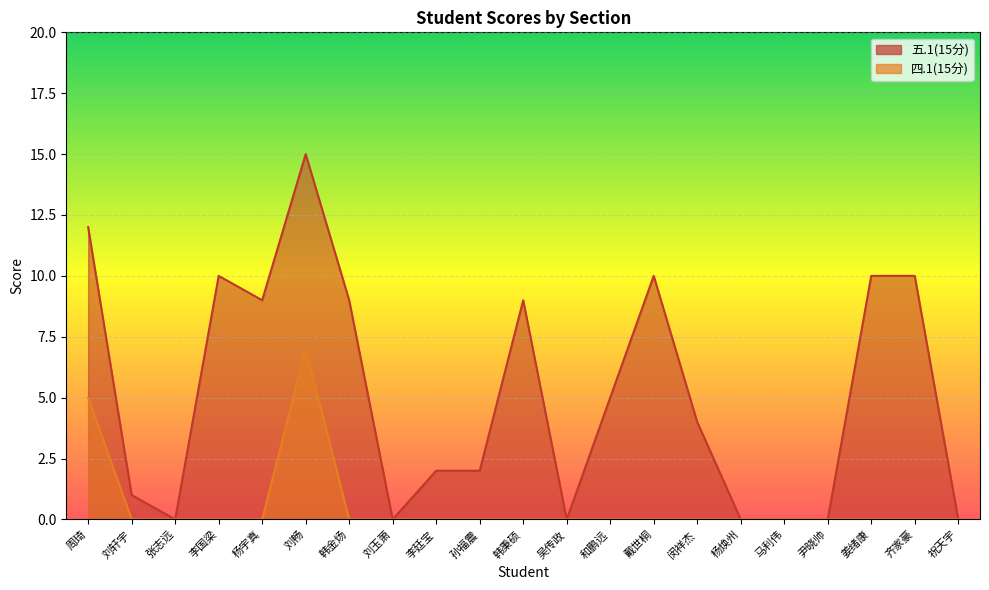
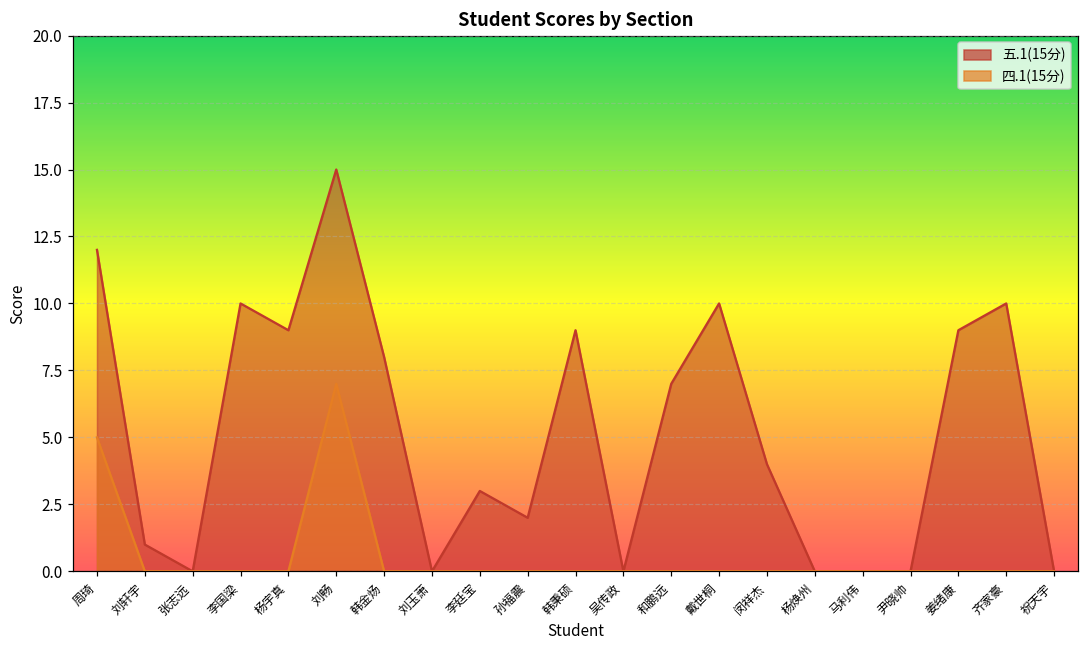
五.1(15分), 韩金炀: 9 -> 8
五.1(15分), 李廷宝: 2 -> 3
五.1(15分), 和鹏远: 5 -> 7
五.1(15分), 姜绪康: 10 -> 9
